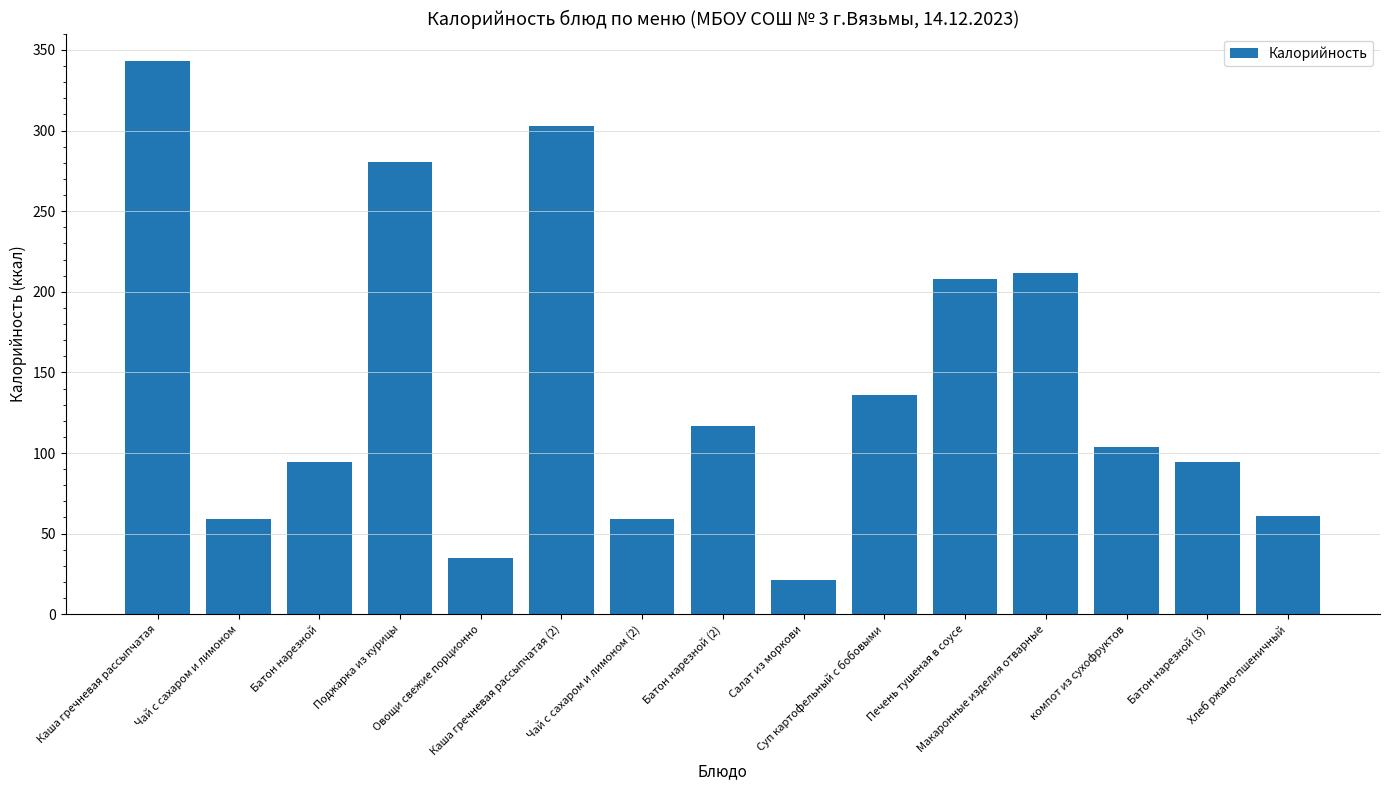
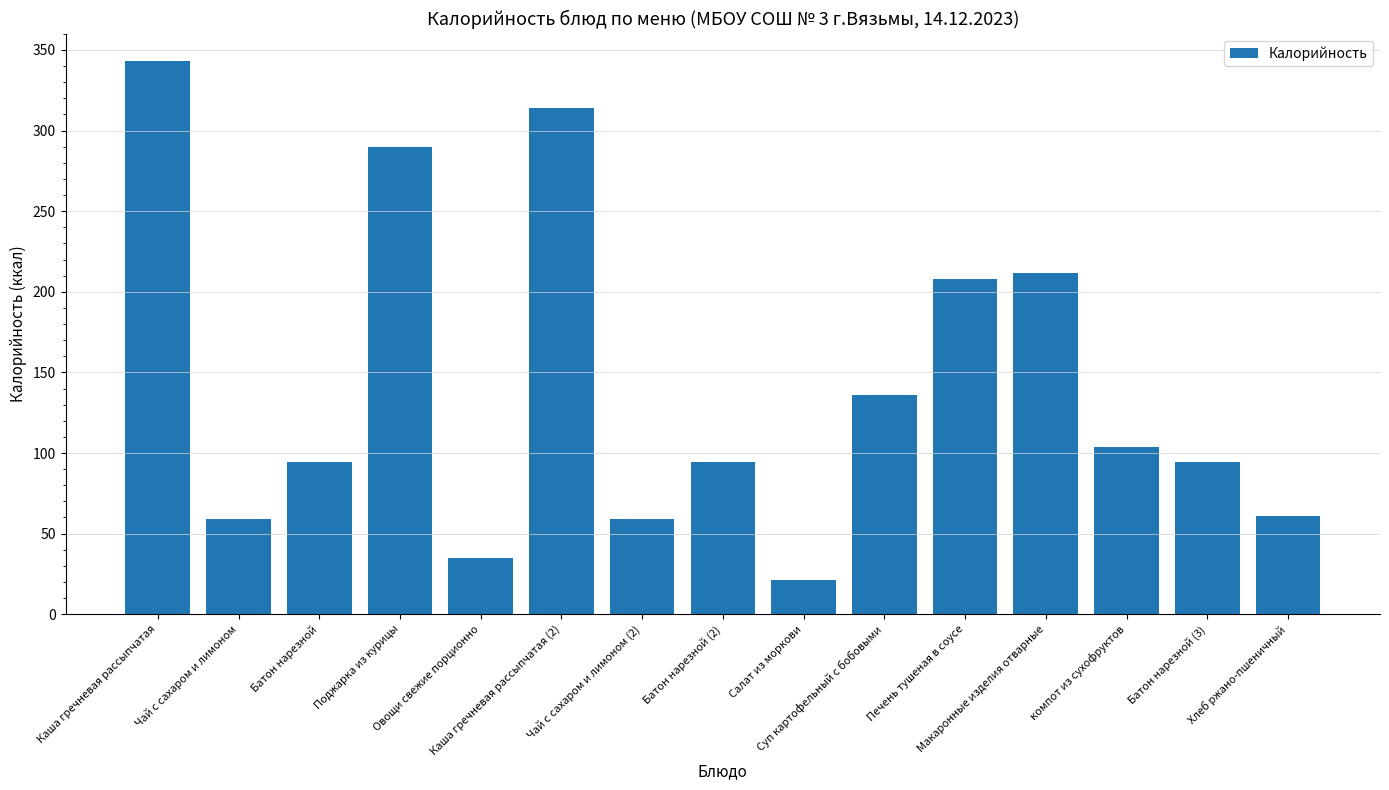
Поджарка из курицы: 281 -> 290
Каша гречневая рассыпчатая (2): 303 -> 314
Батон нарезной (2): 117 -> 95
